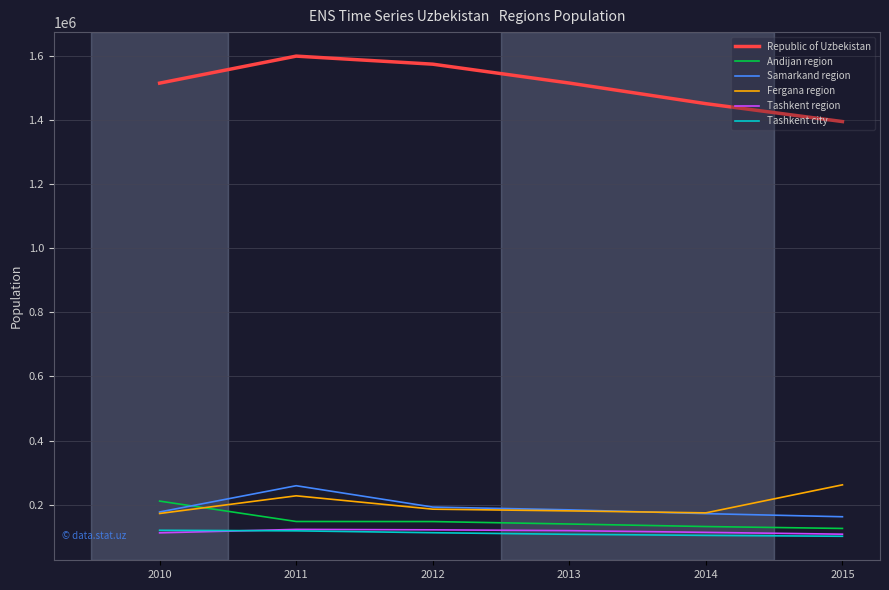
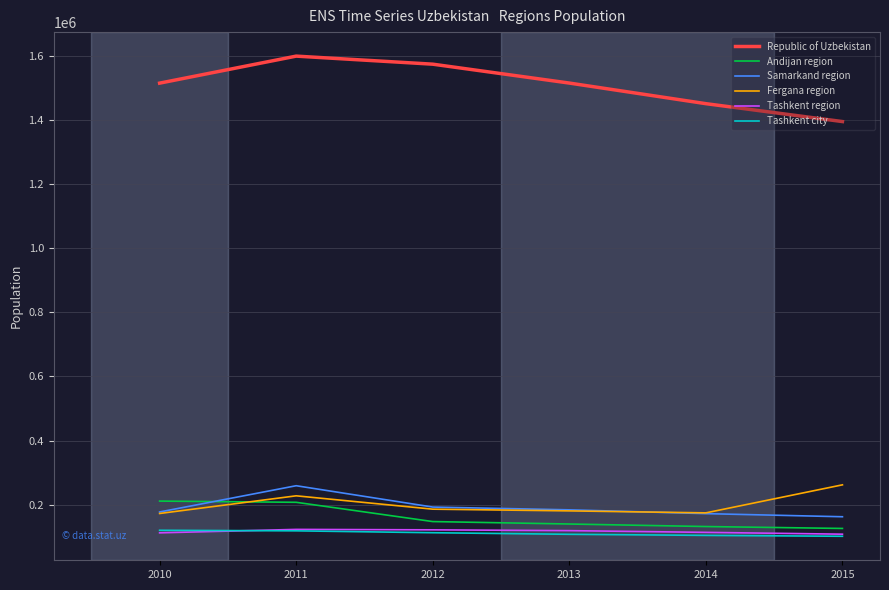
Andijan region, 2011: 150000 -> 210000
